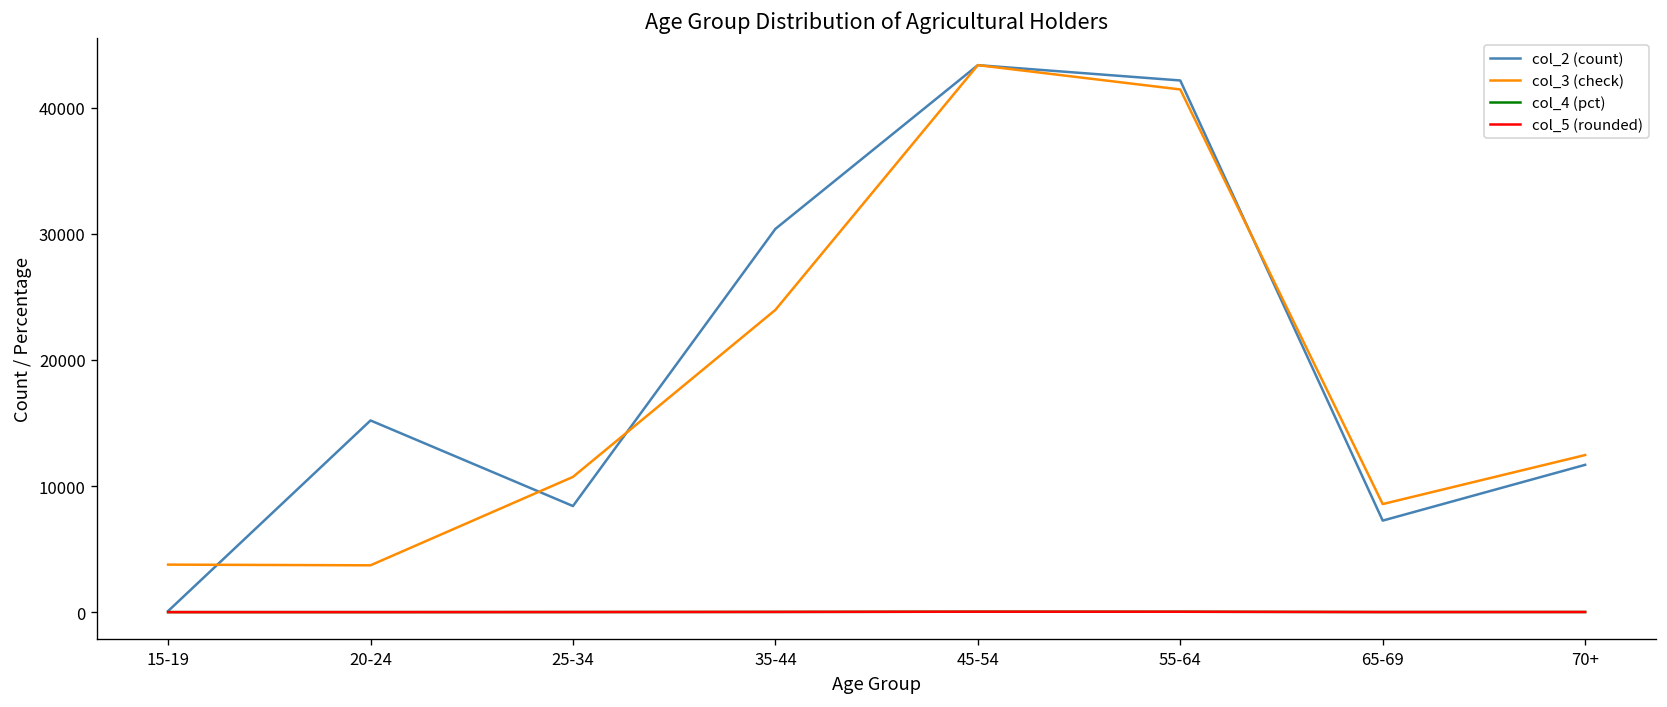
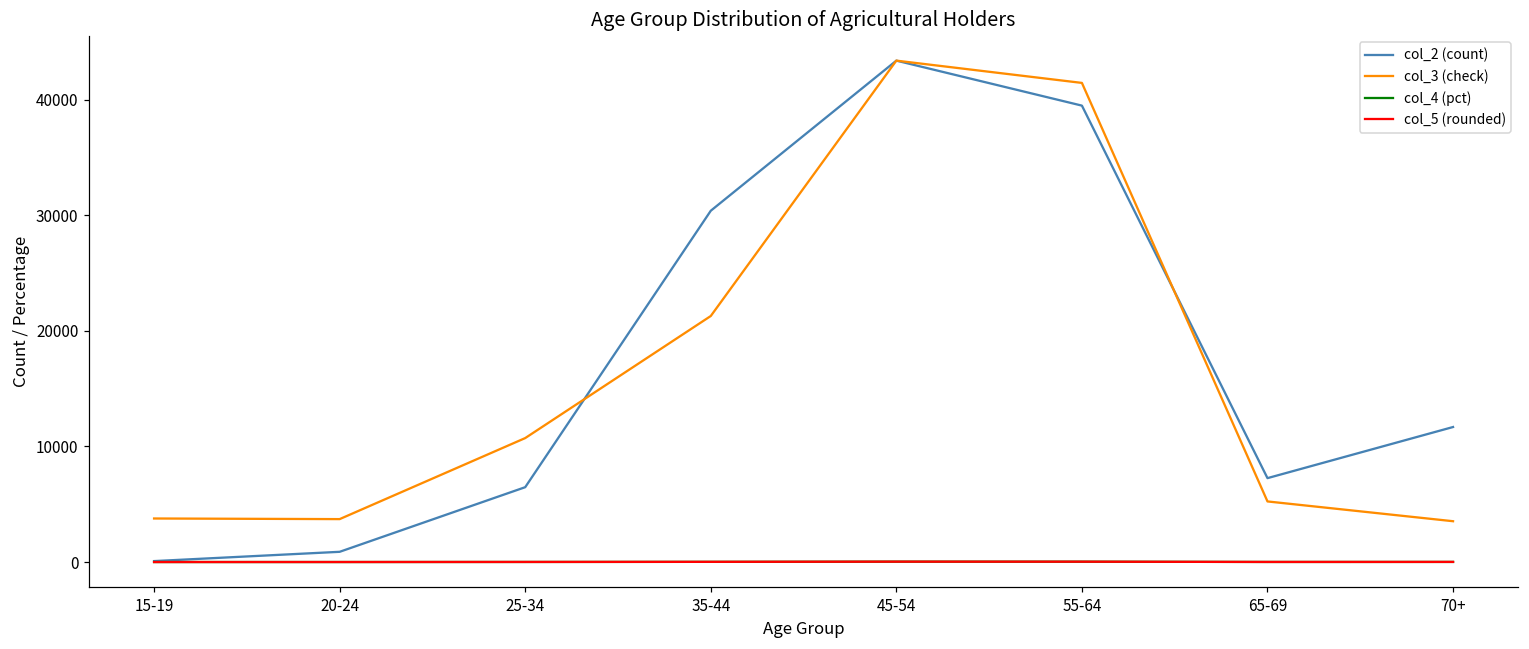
col_2 (count), 20-24: 15200 -> 900
col_2 (count), 25-34: 8400 -> 6500
col_3 (check), 35-44: 24000 -> 21300
col_2 (count), 55-64: 42200 -> 39500
col_3 (check), 65-69: 8600 -> 5200
col_3 (check), 70+: 12500 -> 3500
